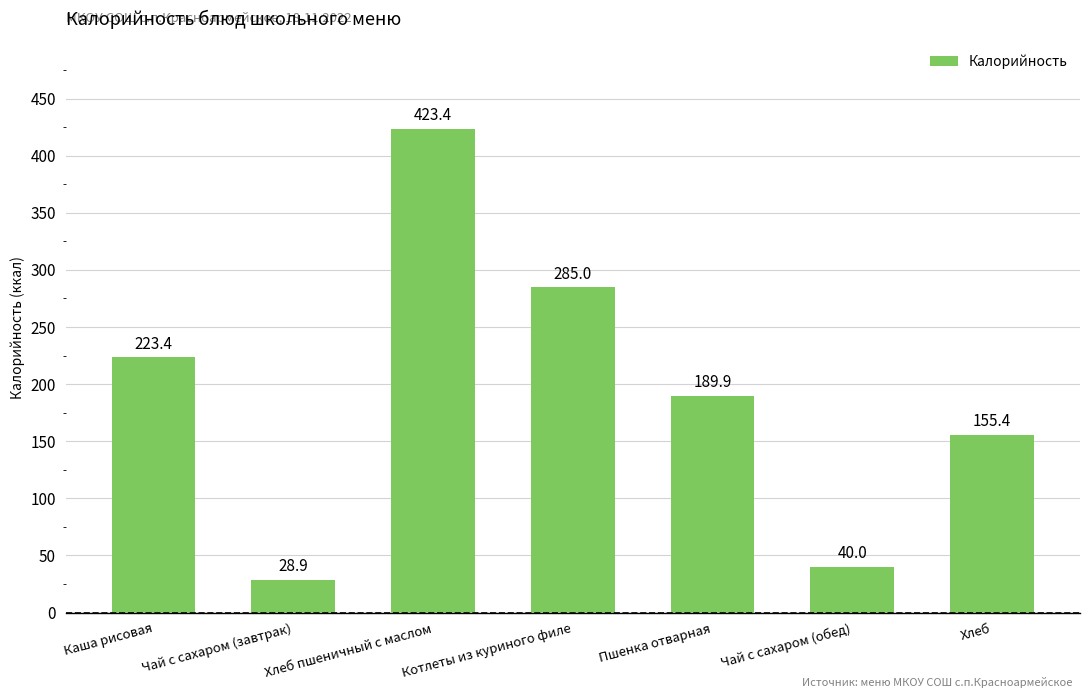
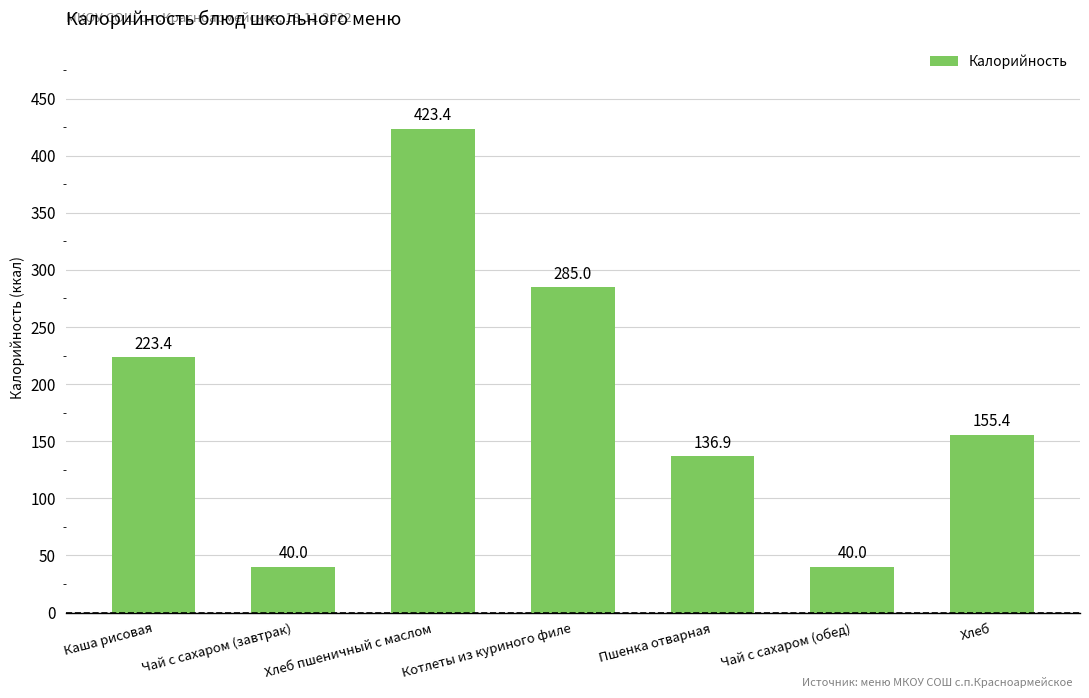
Чай с сахаром (завтрак): 28.9 -> 40.0
Пшенка отварная: 189.9 -> 136.9
